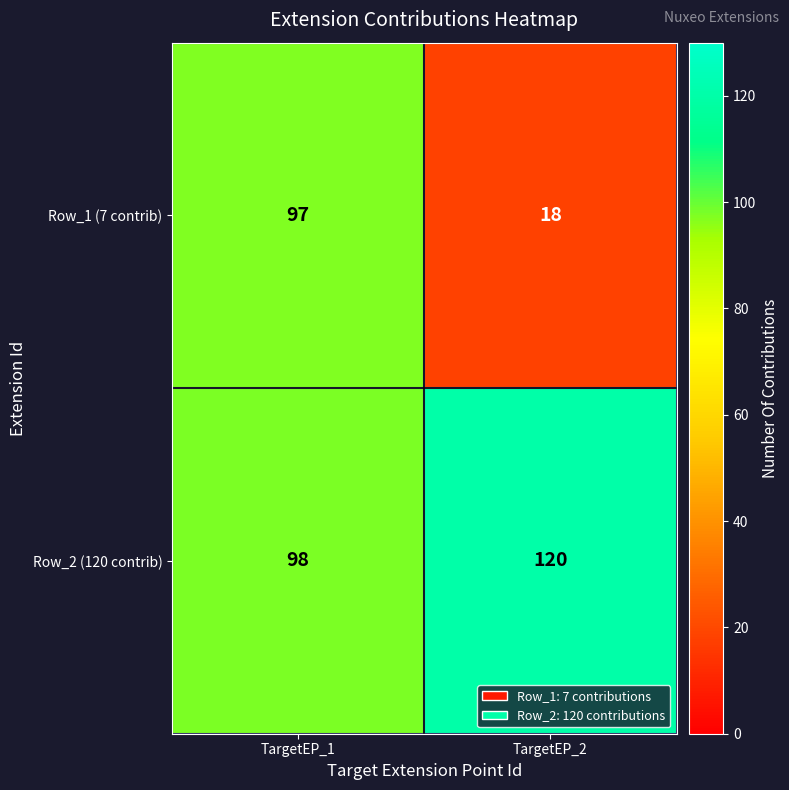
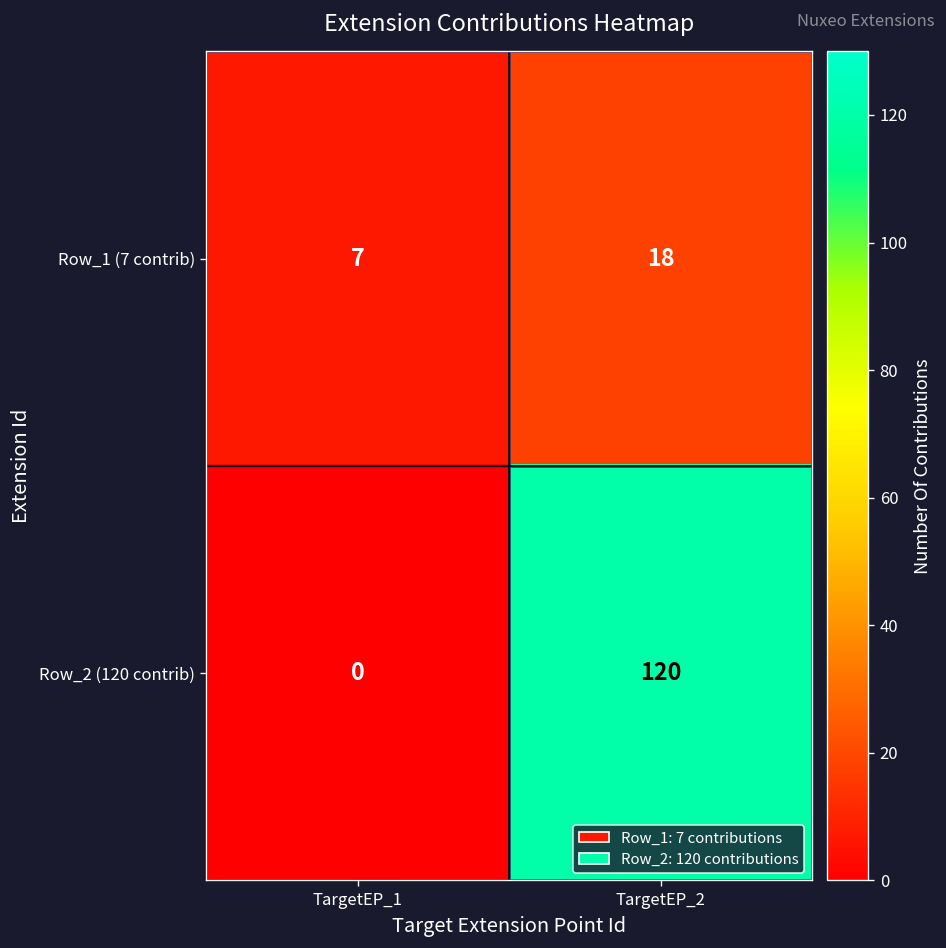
Row_1 (7 contrib), TargetEP_1: 97 -> 7
Row_2 (120 contrib), TargetEP_1: 98 -> 0
